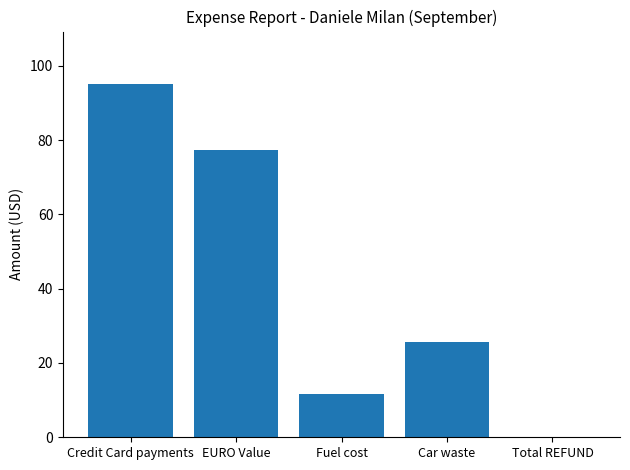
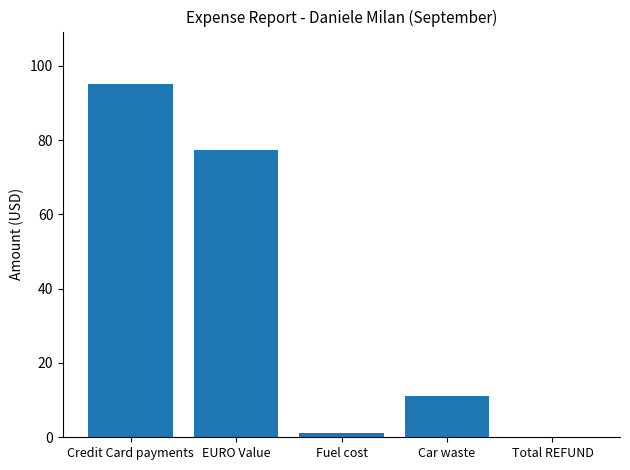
Fuel cost: 12 -> 1
Car waste: 26 -> 11
